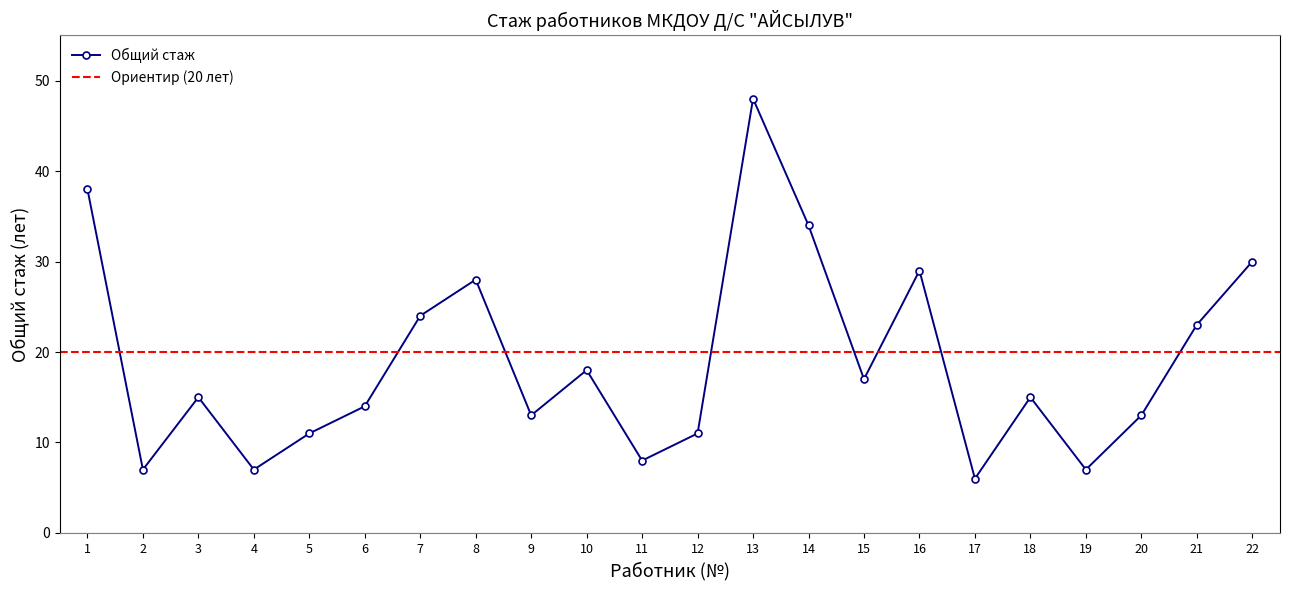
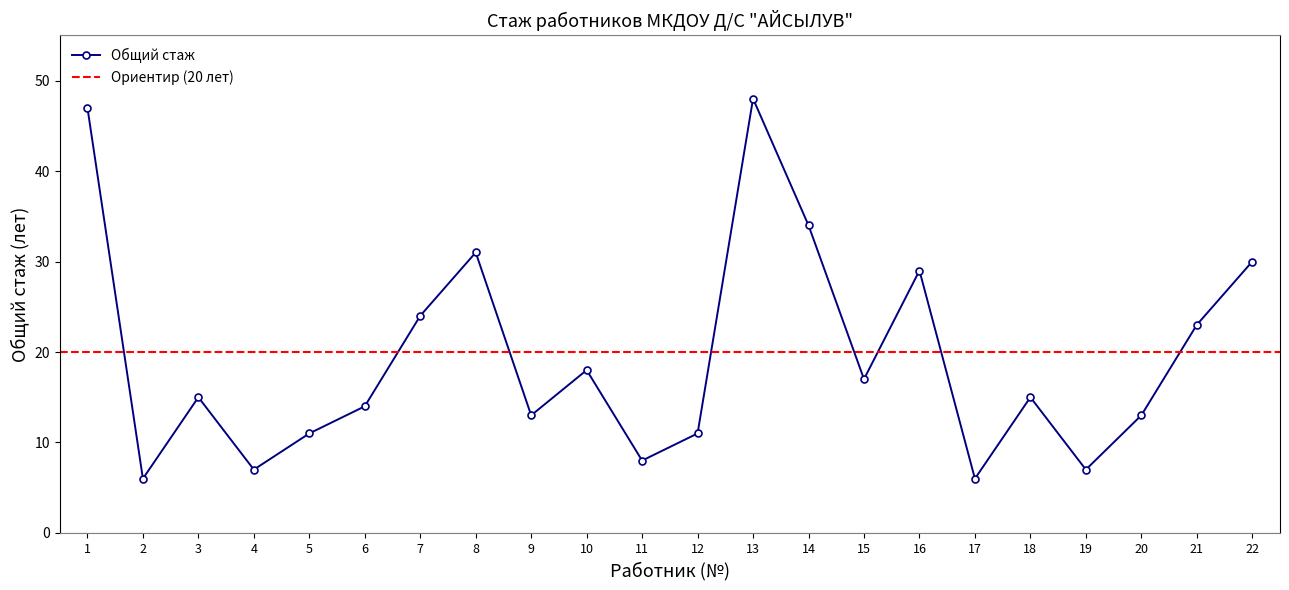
1: 38 -> 47
2: 7 -> 6
8: 28 -> 31
